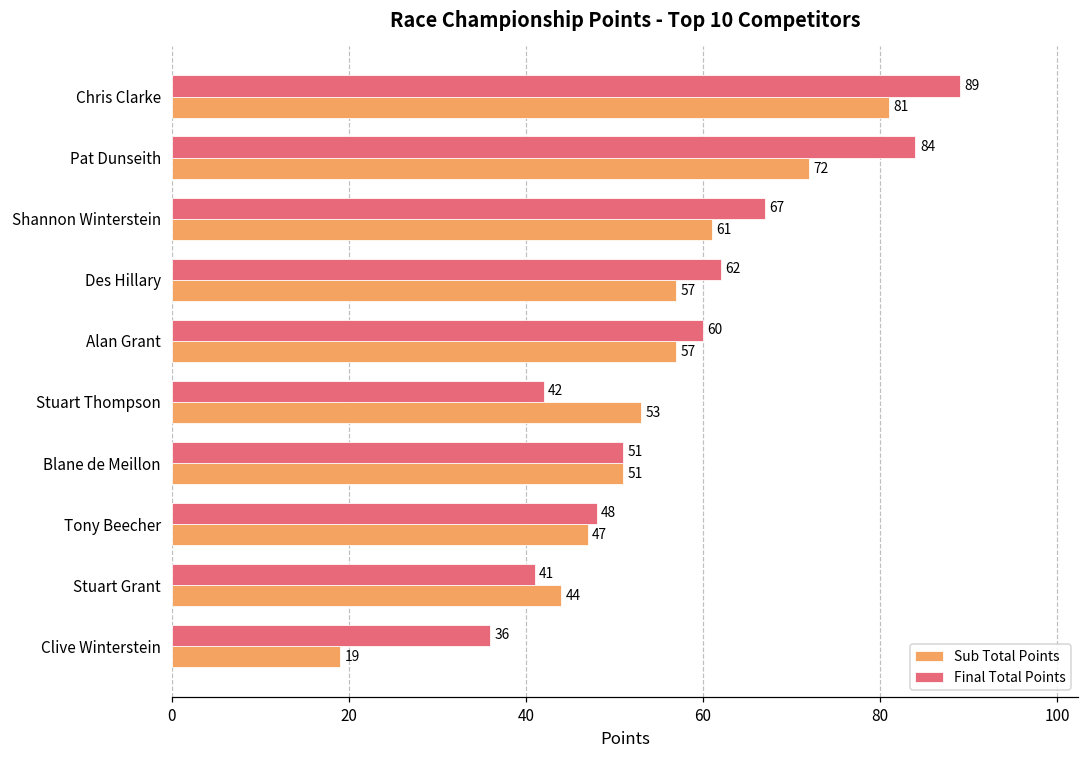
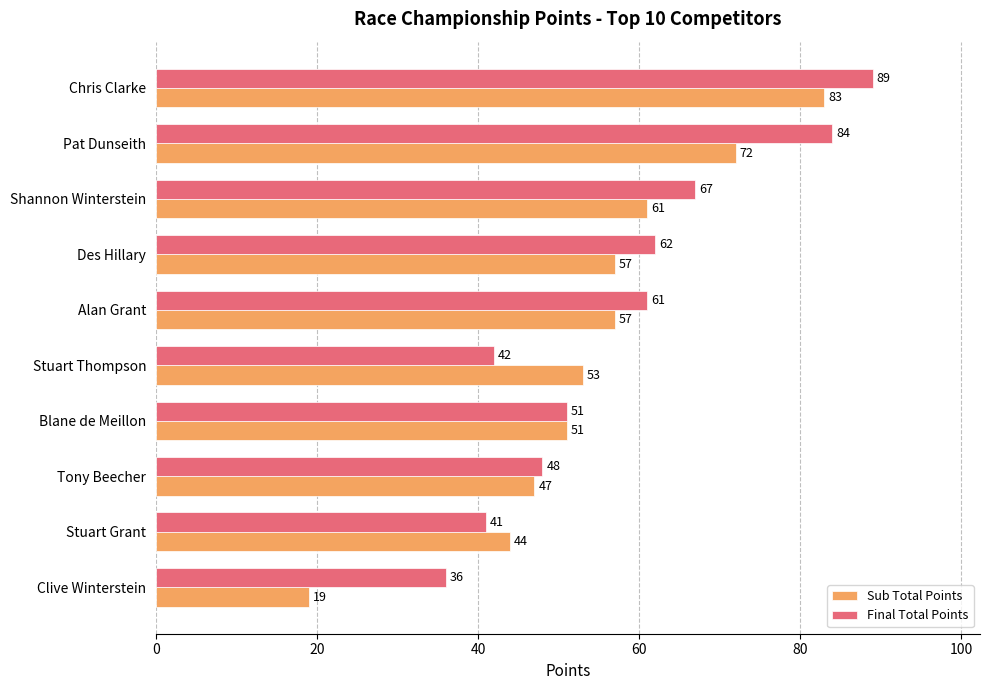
Sub Total Points, Chris Clarke: 81 -> 83
Final Total Points, Alan Grant: 60 -> 61
